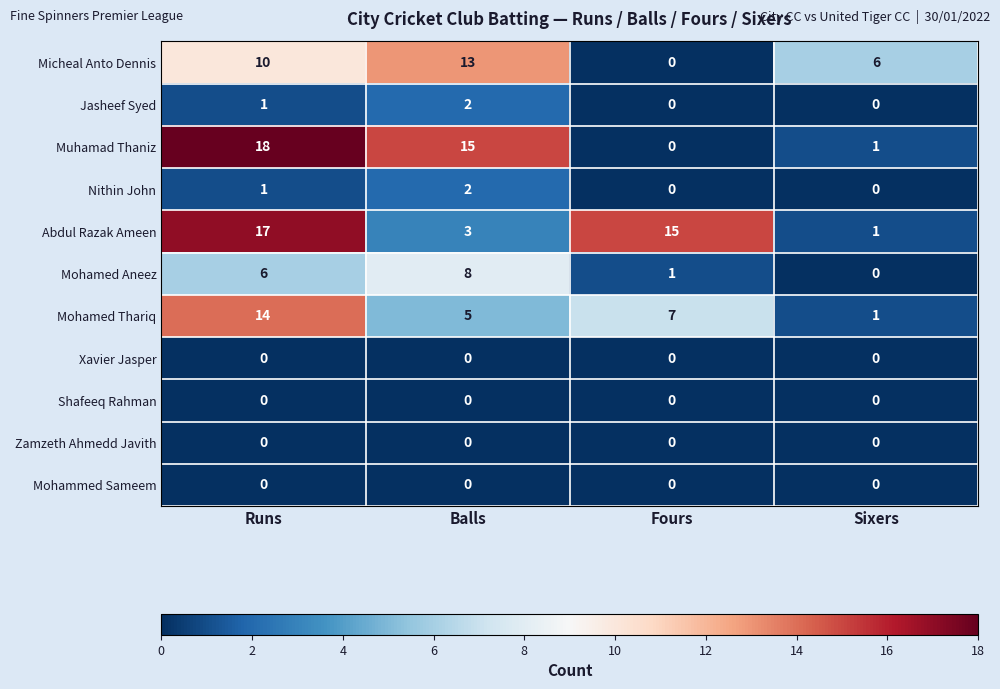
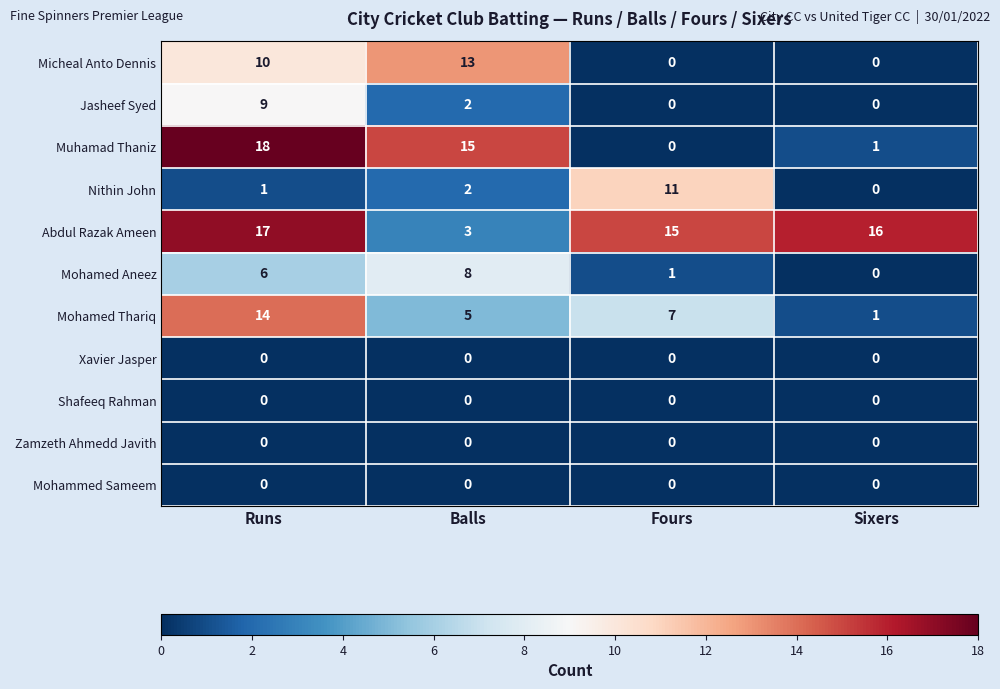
Micheal Anto Dennis, Sixers: 6 -> 0
Jasheef Syed, Runs: 1 -> 9
Nithin John, Fours: 0 -> 11
Abdul Razak Ameen, Sixers: 1 -> 16
